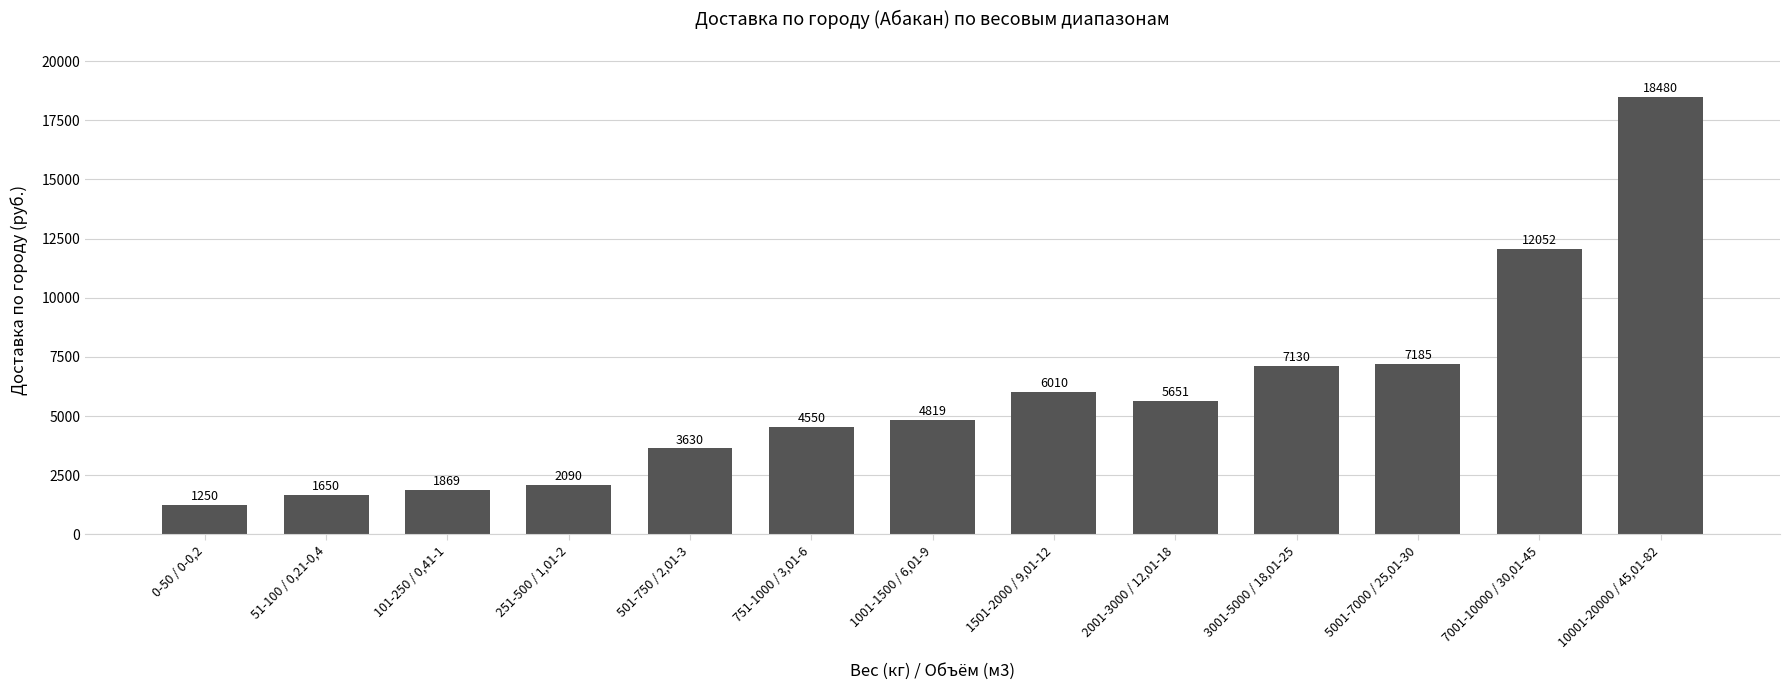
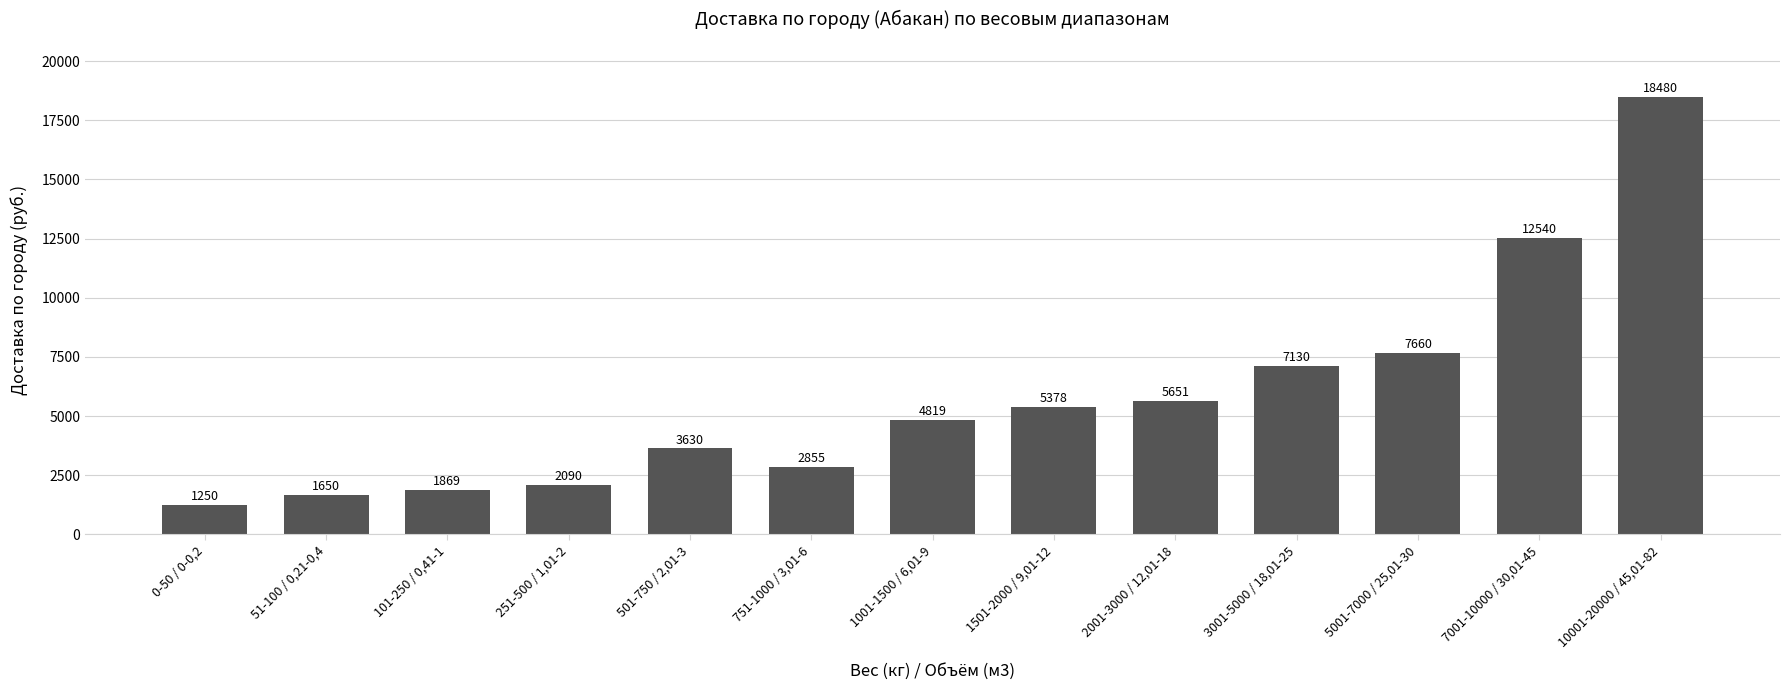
751-1000 / 3,01-6: 4550 -> 2855
1501-2000 / 9,01-12: 6010 -> 5378
5001-7000 / 25,01-30: 7185 -> 7660
7001-10000 / 30,01-45: 12052 -> 12540
